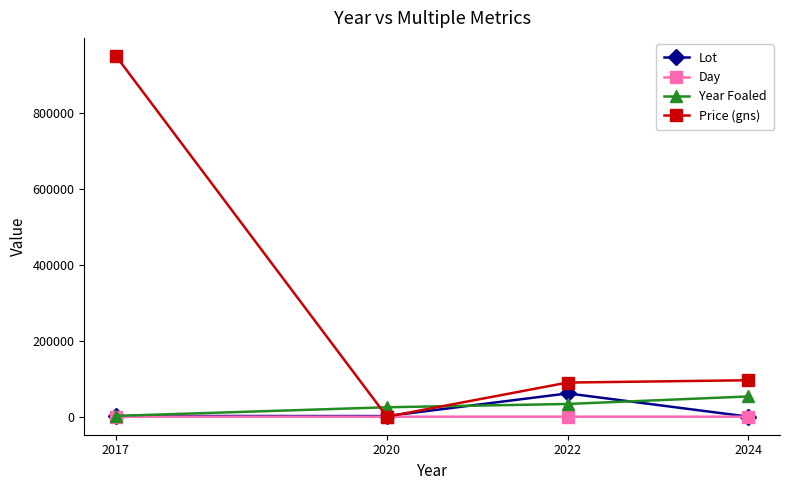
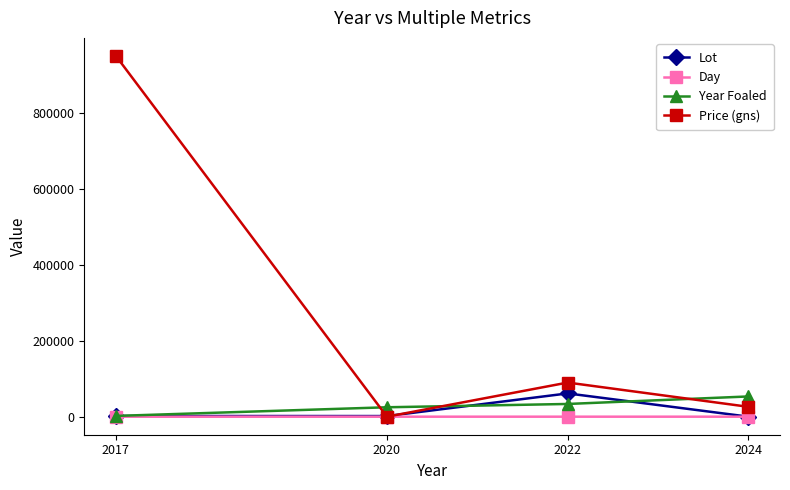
Price (gns), 2024: 100000 -> 30000
